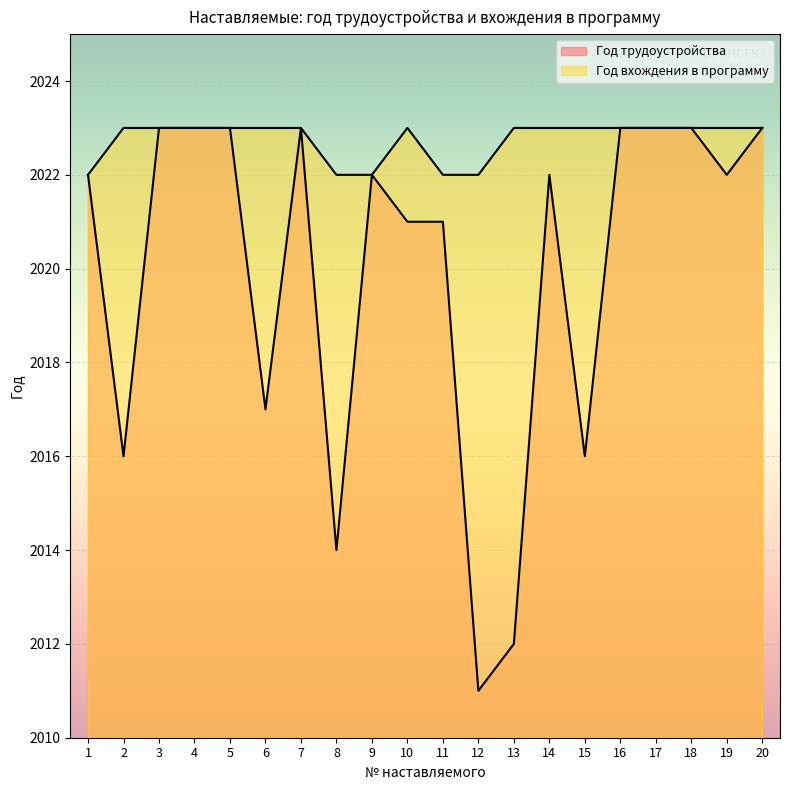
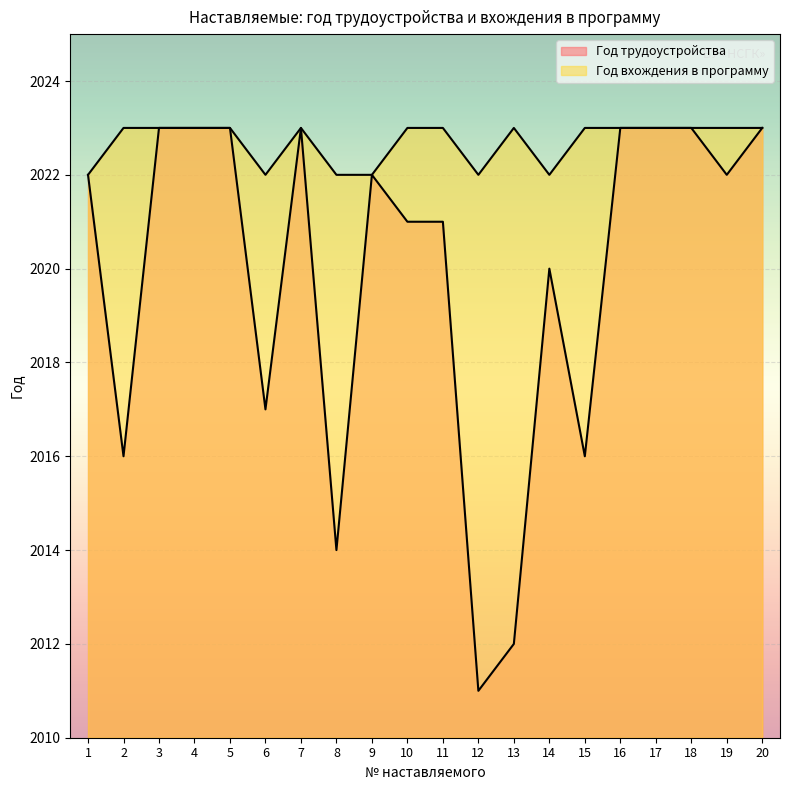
Год вхождения в программу, 6: 2023 -> 2022
Год вхождения в программу, 11: 2022 -> 2023
Год трудоустройства, 14: 2022 -> 2020
Год вхождения в программу, 14: 2023 -> 2022
